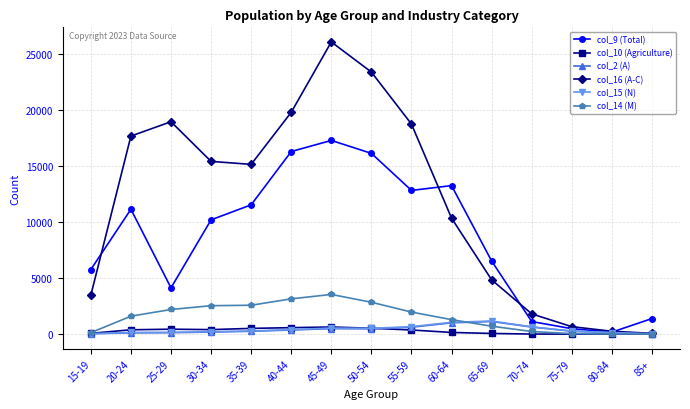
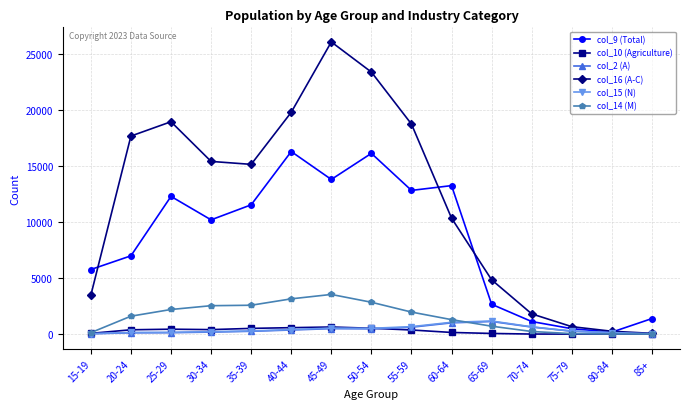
col_9 (Total), 20-24: 11100 -> 7000
col_9 (Total), 25-29: 4100 -> 12300
col_9 (Total), 45-49: 17300 -> 13800
col_9 (Total), 65-69: 6500 -> 2700
